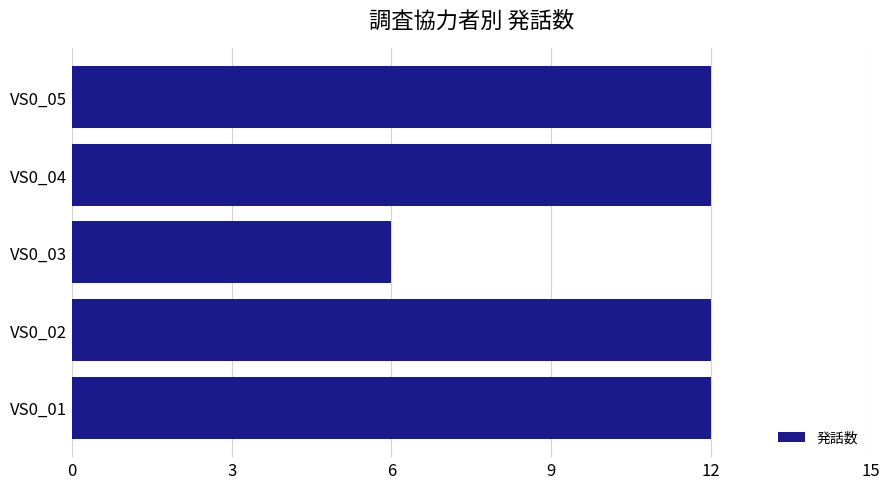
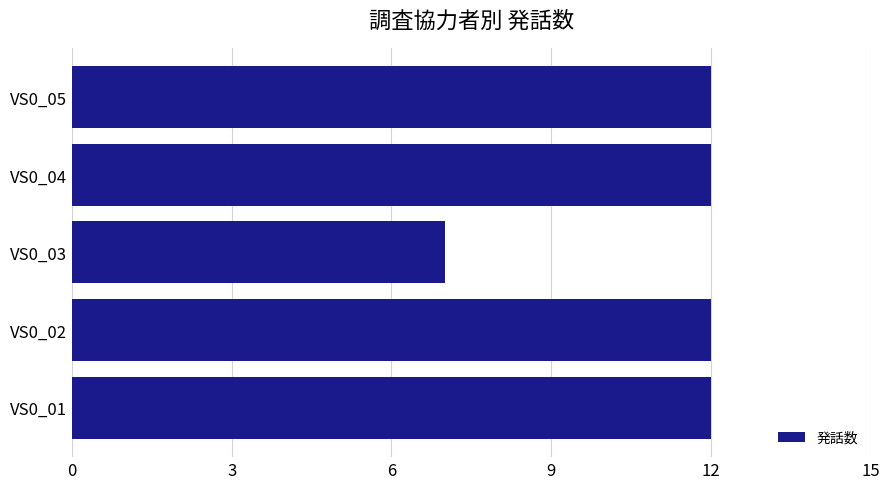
VS0_03: 6 -> 7
